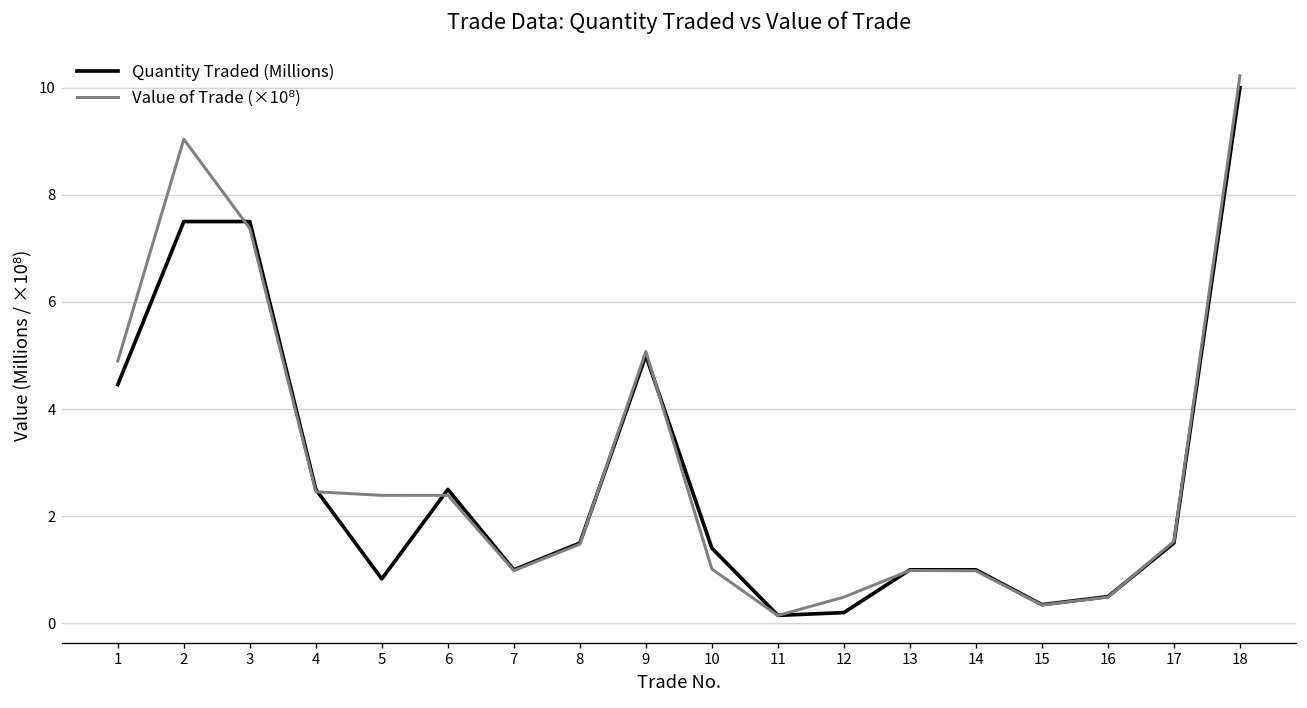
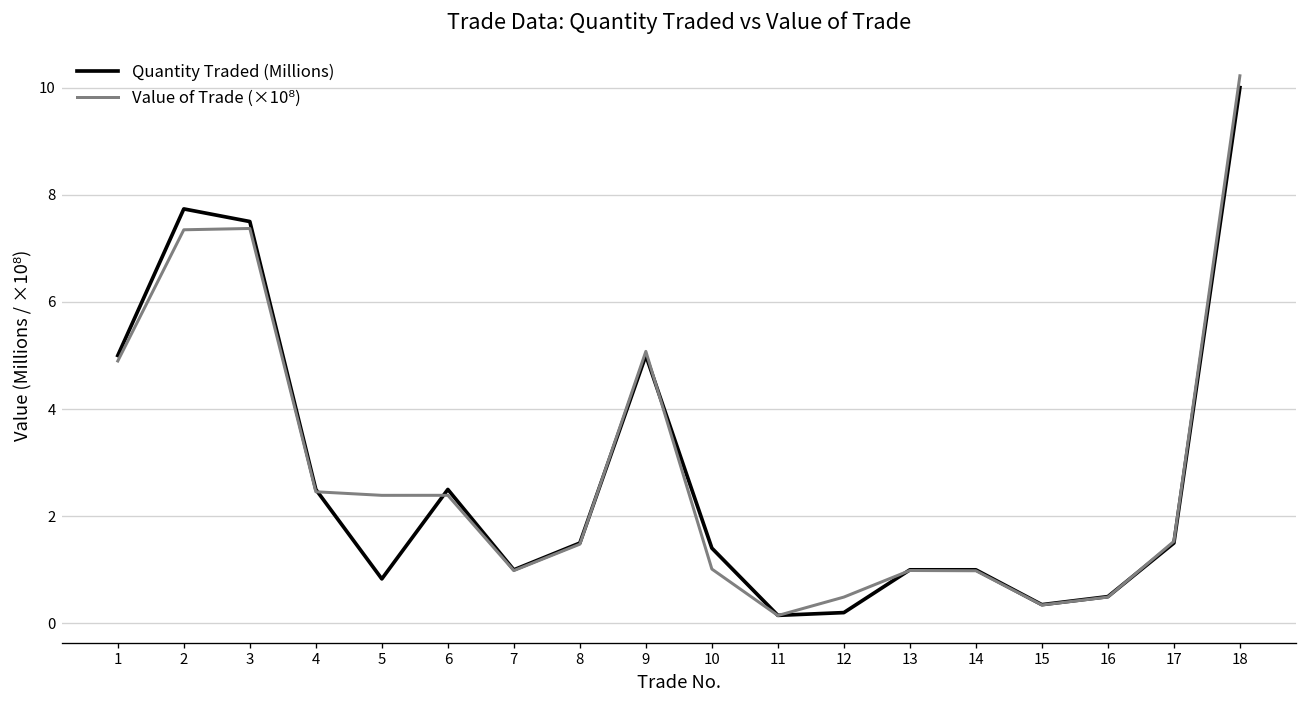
Quantity Traded (Millions), 1: 4.5 -> 5.0
Quantity Traded (Millions), 2: 7.5 -> 7.7
Value of Trade (×10⁸), 2: 9.0 -> 7.3
